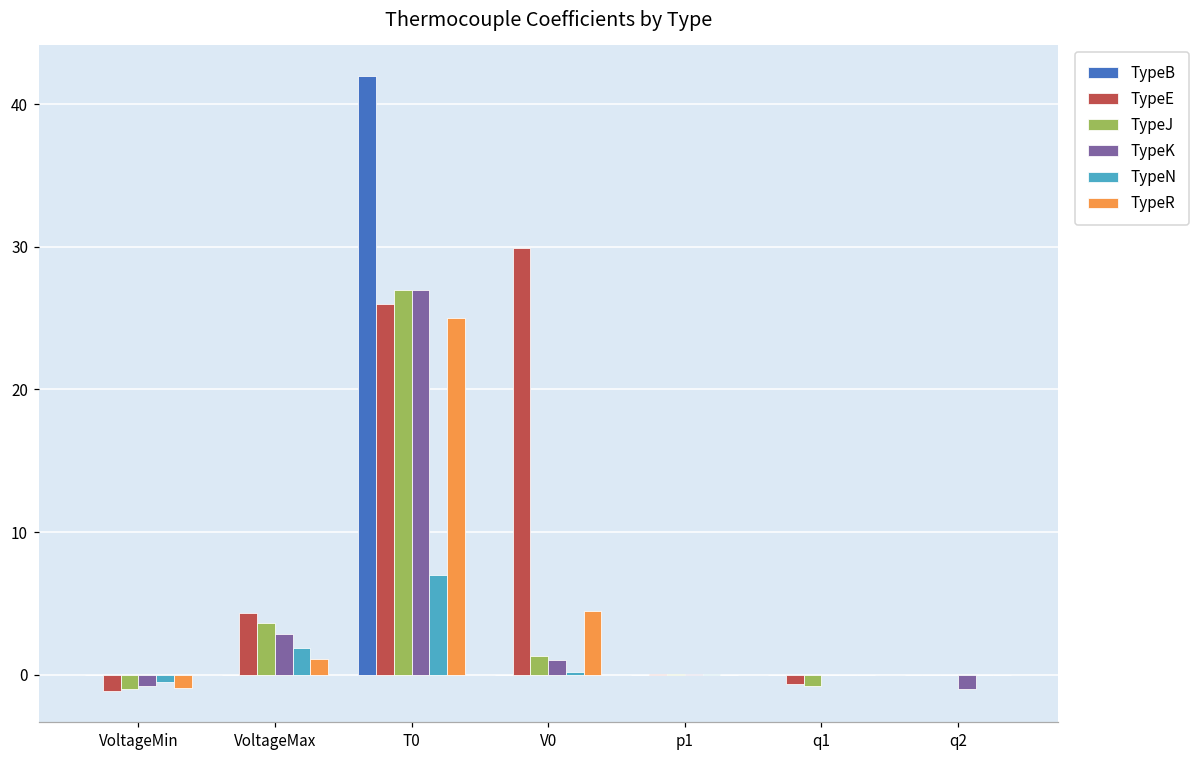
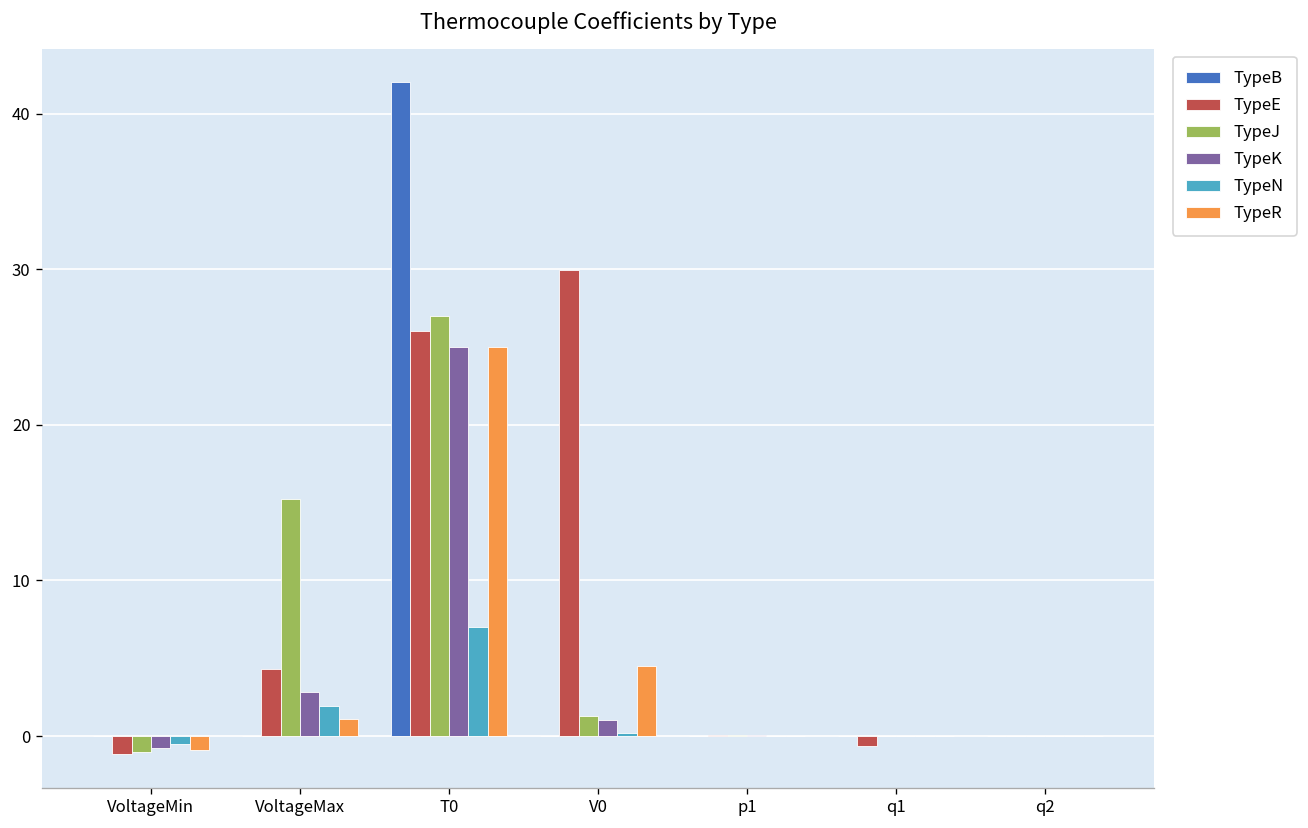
TypeJ, VoltageMax: 3.7 -> 15.2
TypeK, T0: 27 -> 25
TypeJ, q1: -0.8 -> 0.0
TypeK, q2: -1 -> 0
